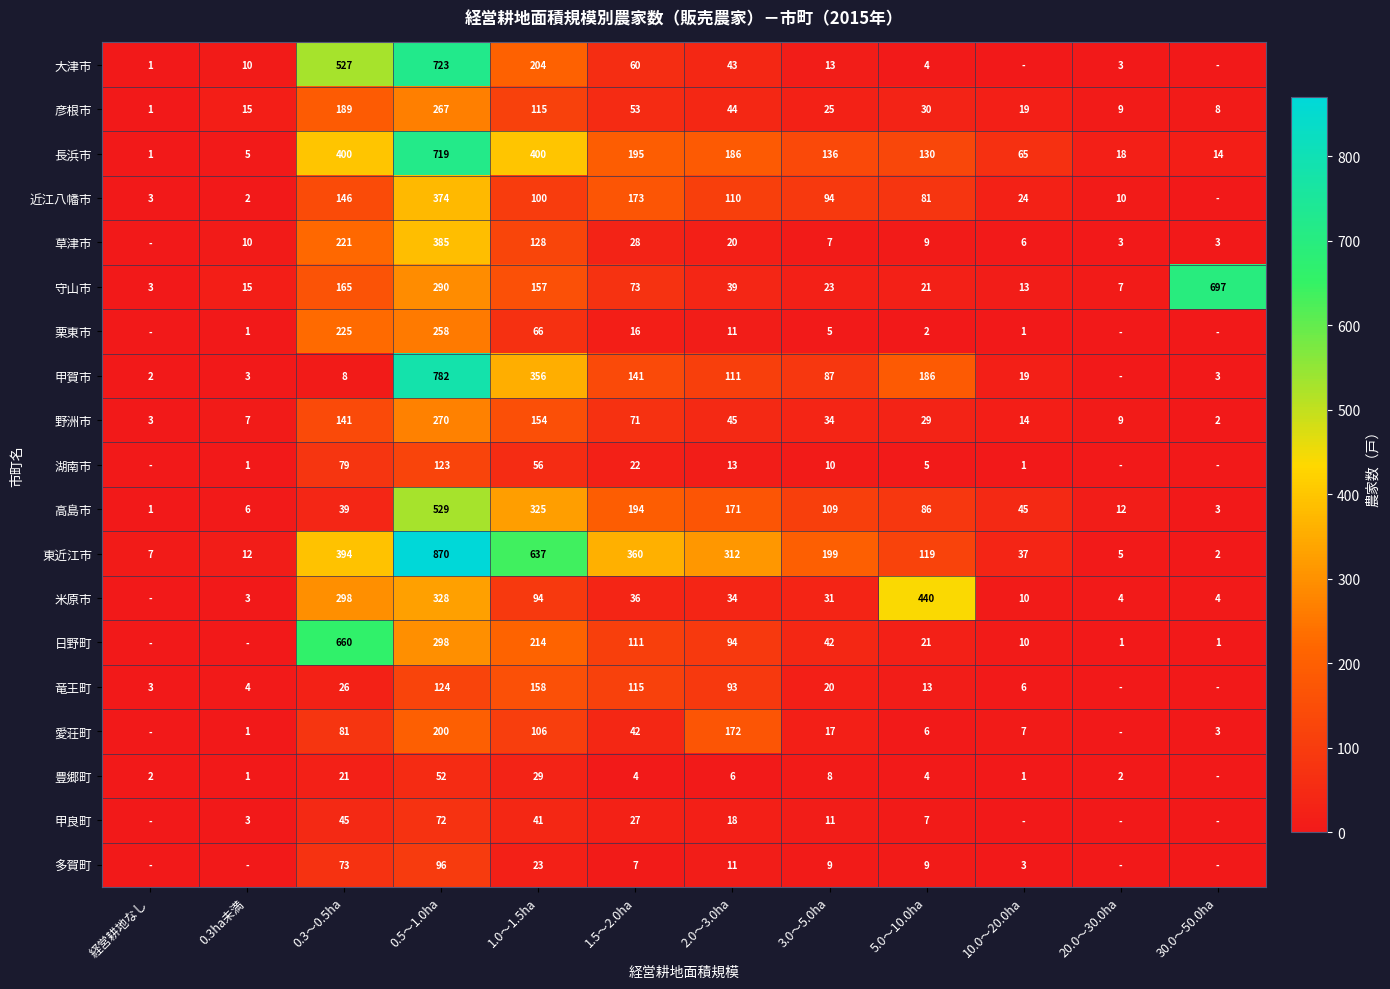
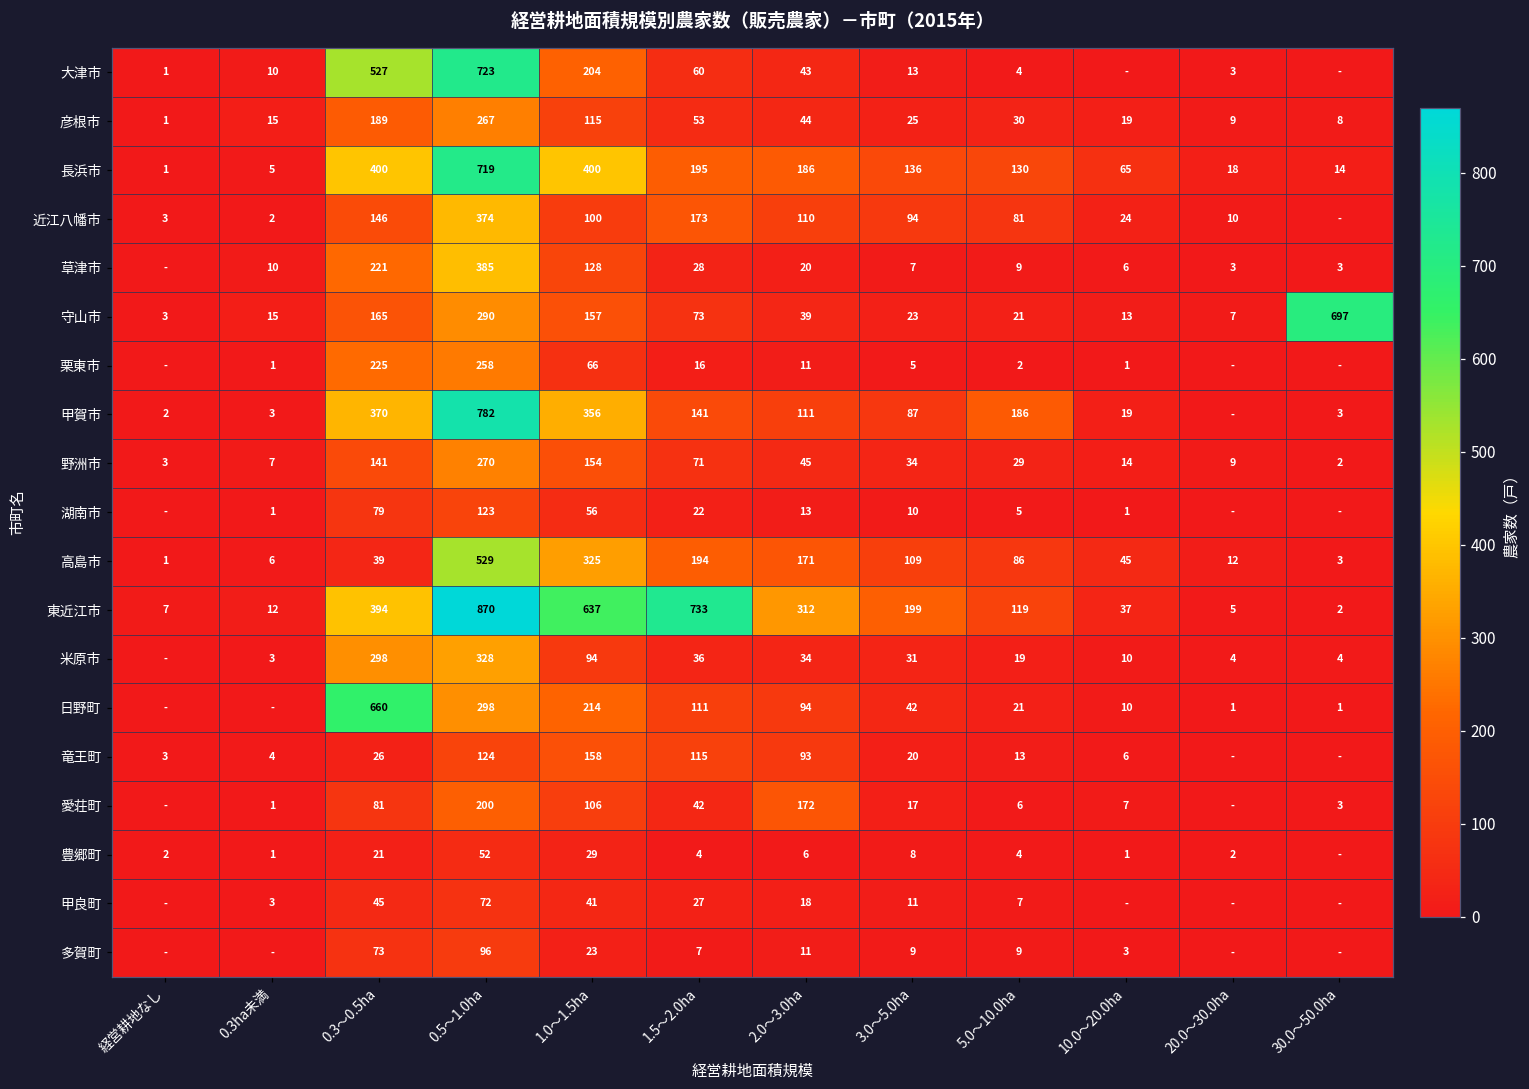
甲賀市, 0.3～0.5ha: 8 -> 370
東近江市, 1.5～2.0ha: 360 -> 733
米原市, 5.0～10.0ha: 440 -> 19
